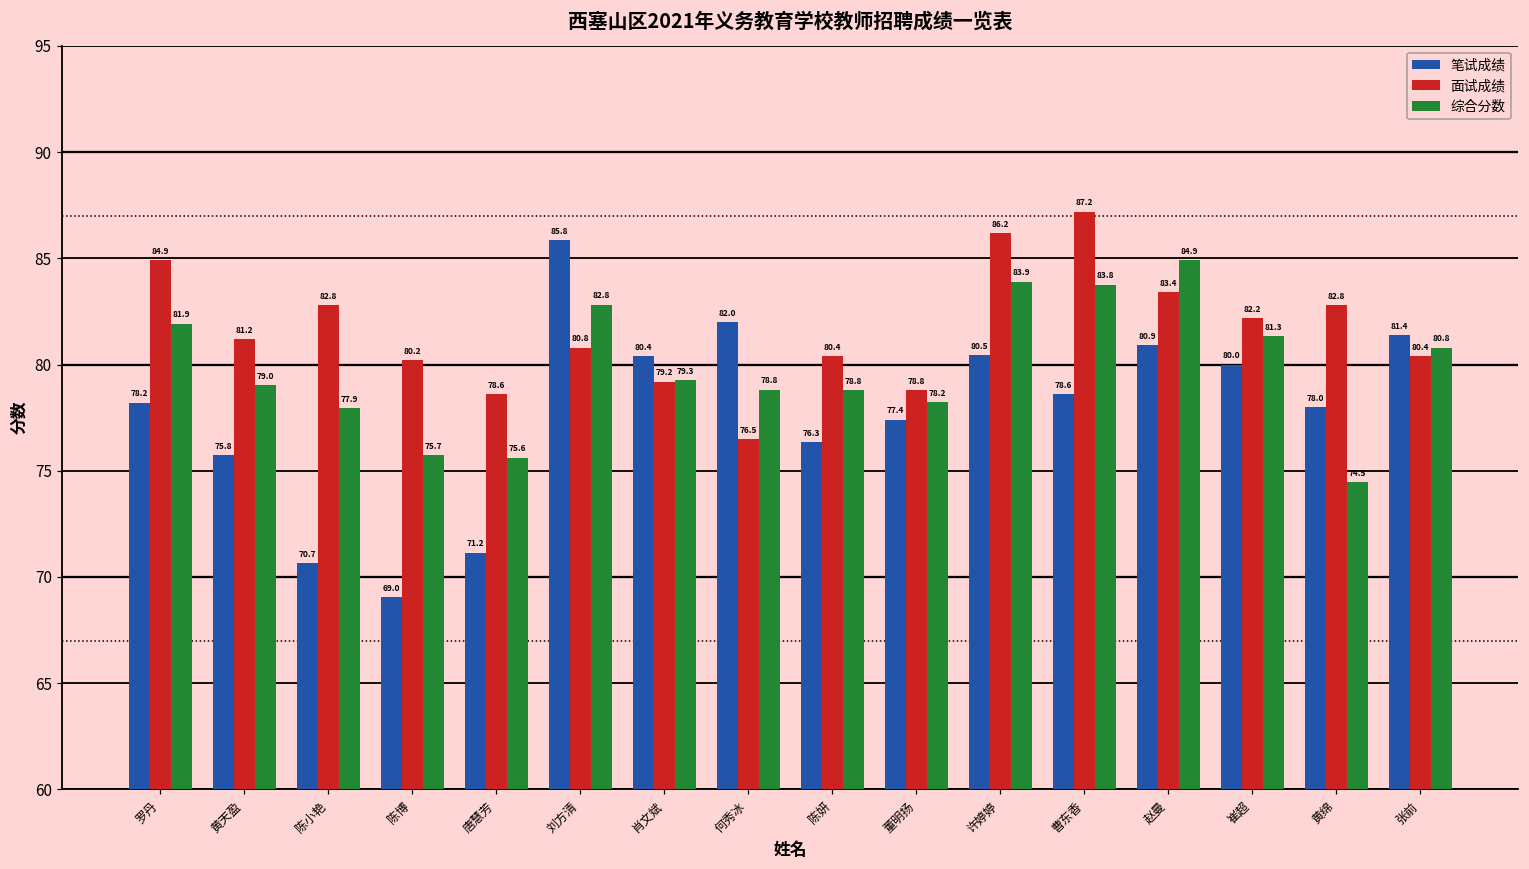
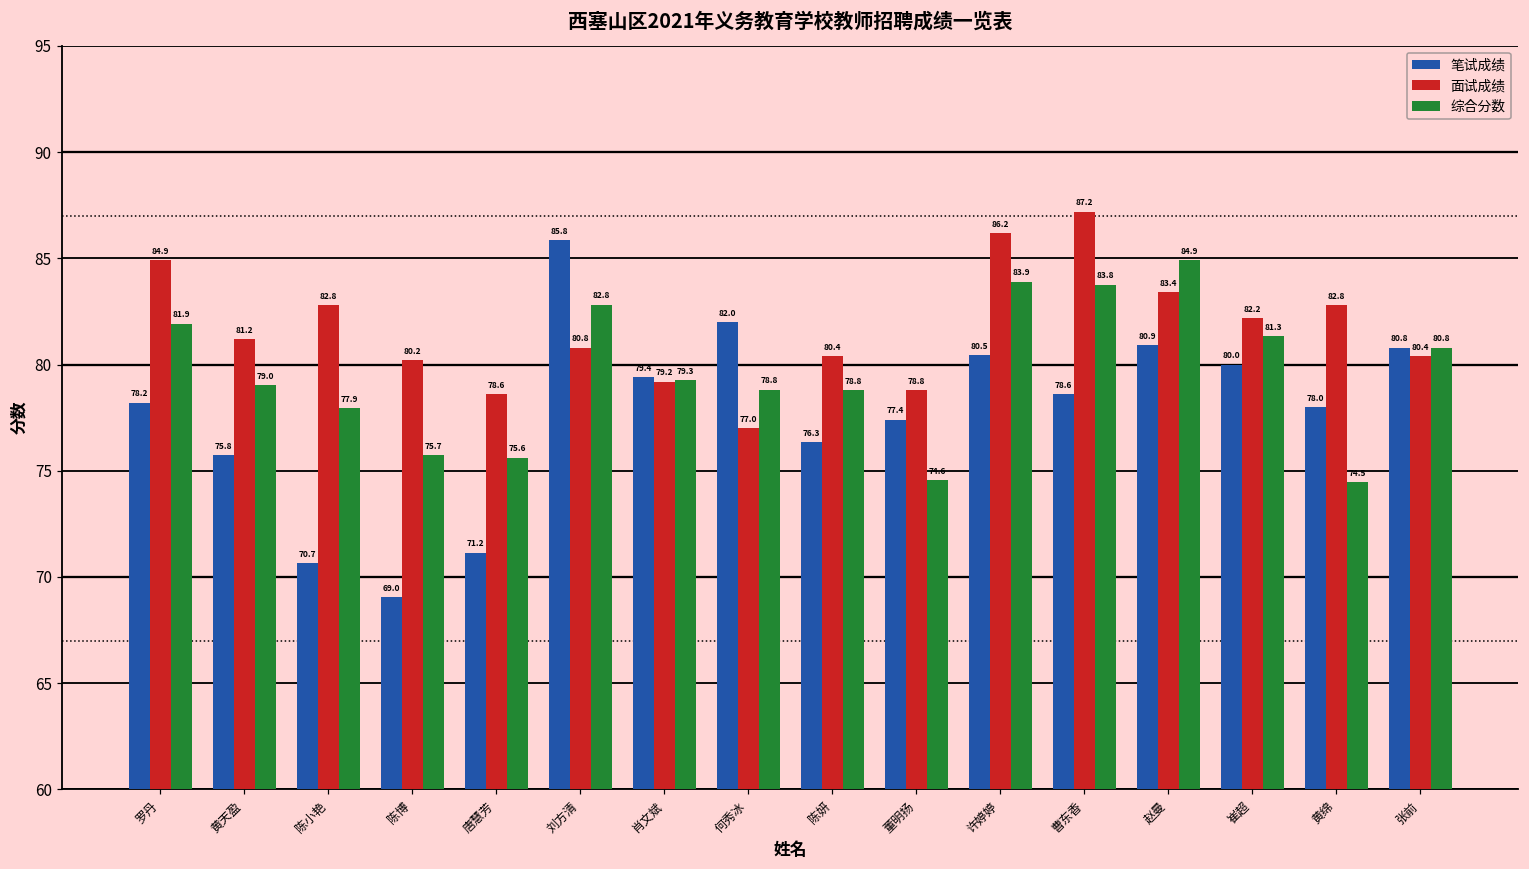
笔试成绩, 肖文斌: 80.4 -> 79.4
面试成绩, 何秀冰: 76.5 -> 77.0
综合分数, 董明扬: 78.2 -> 74.6
笔试成绩, 张前: 81.4 -> 80.8
